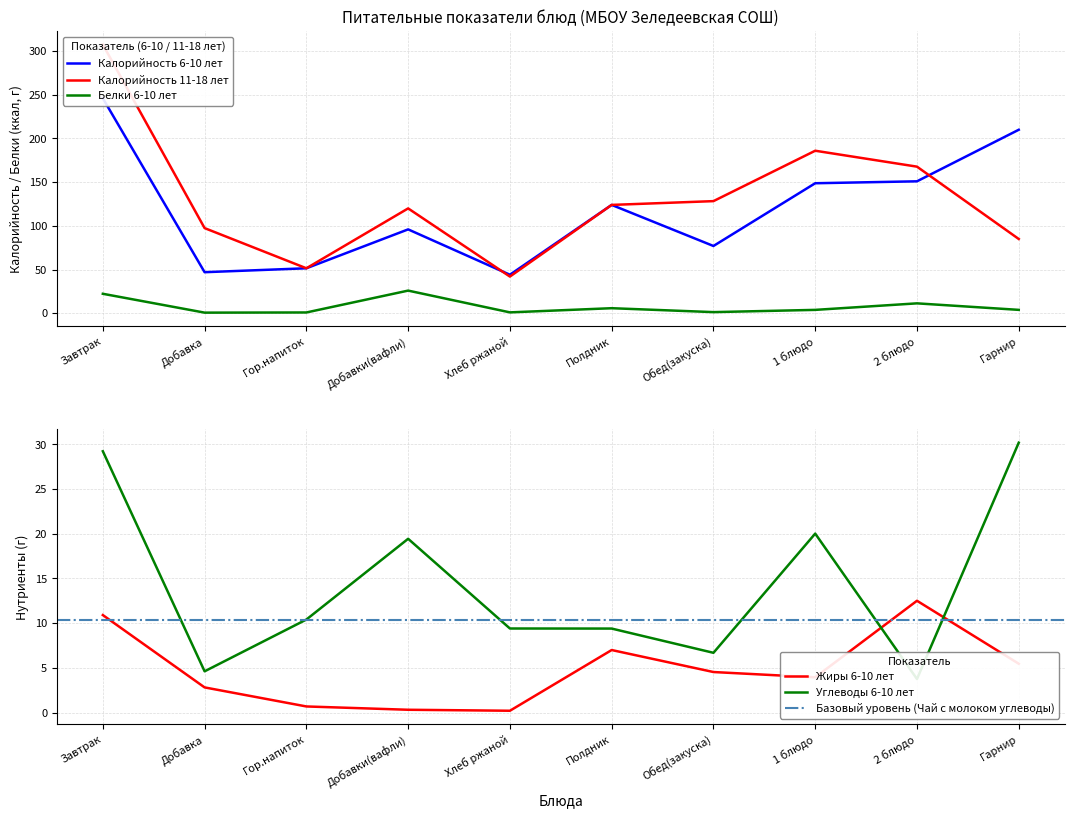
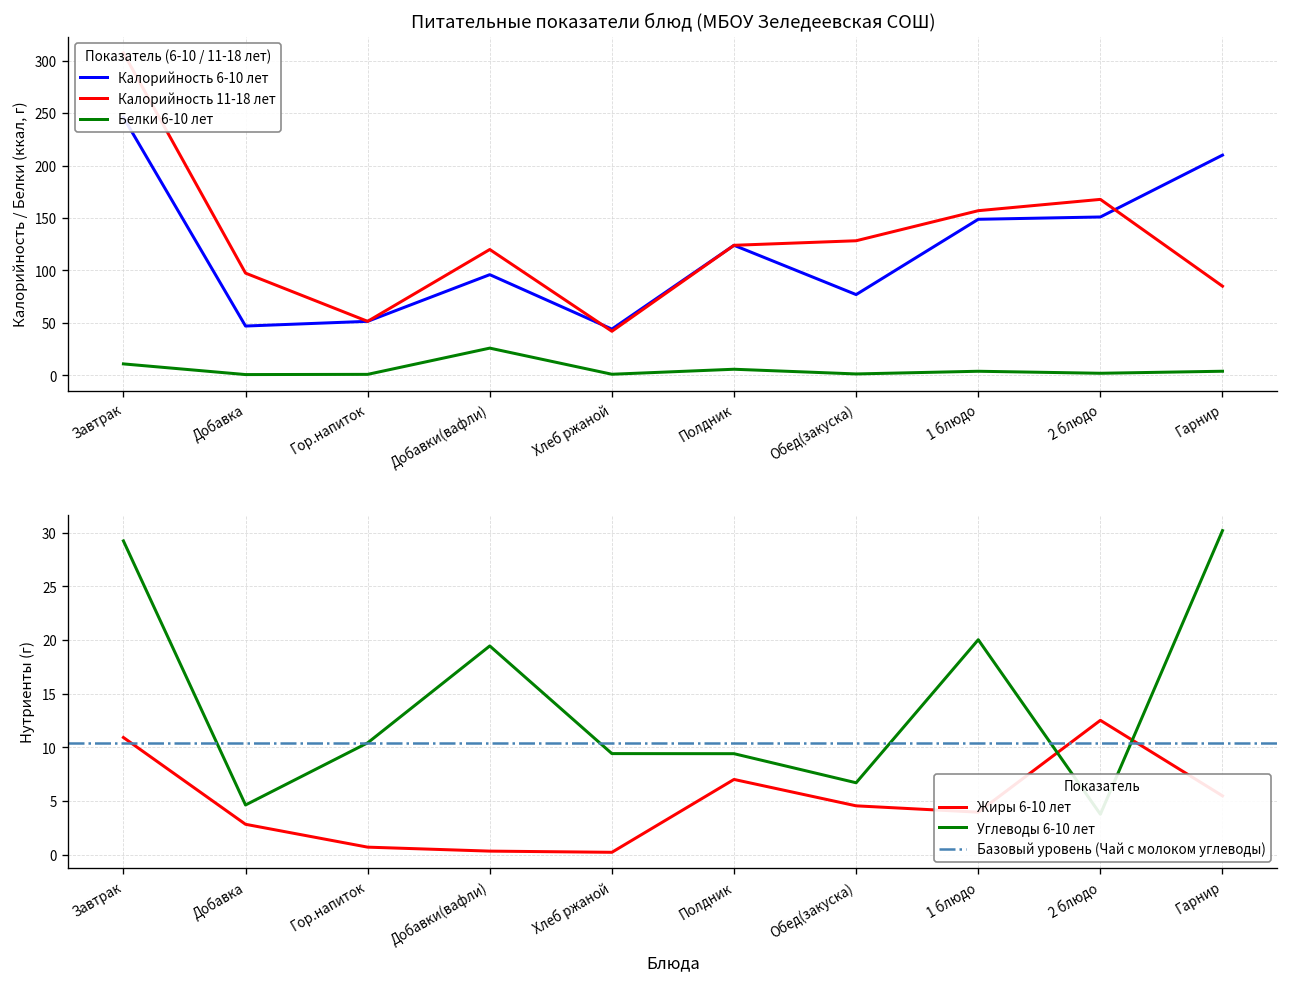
Питательные показатели блюд (МБОУ Зеледеевская СОШ), Белки 6-10 лет, Завтрак: 20 -> 10
Питательные показатели блюд (МБОУ Зеледеевская СОШ), Калорийность 11-18 лет, 1 блюдо: 190 -> 160
Питательные показатели блюд (МБОУ Зеледеевская СОШ), Белки 6-10 лет, 2 блюдо: 10 -> 0
